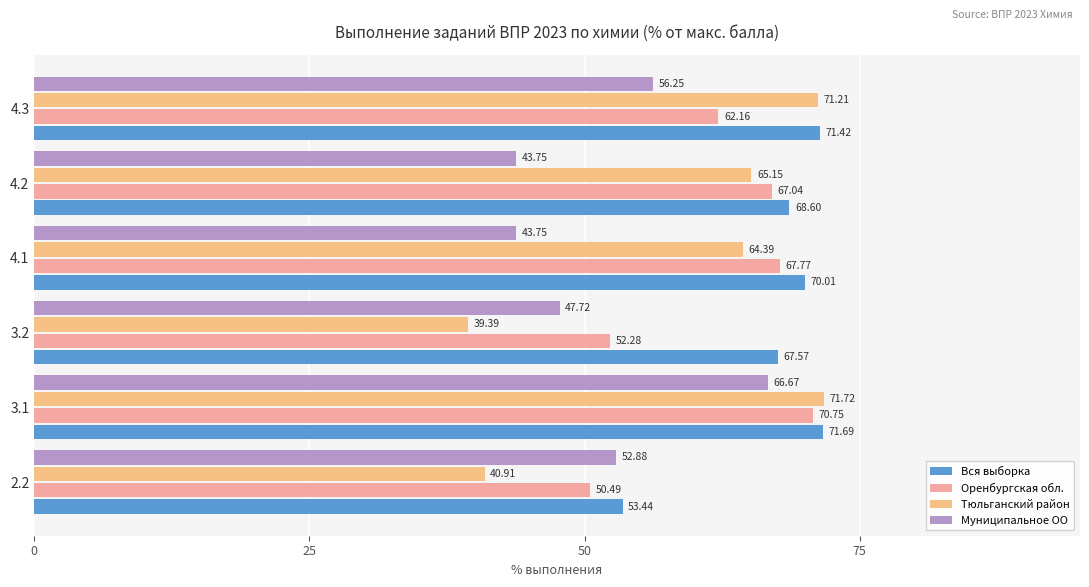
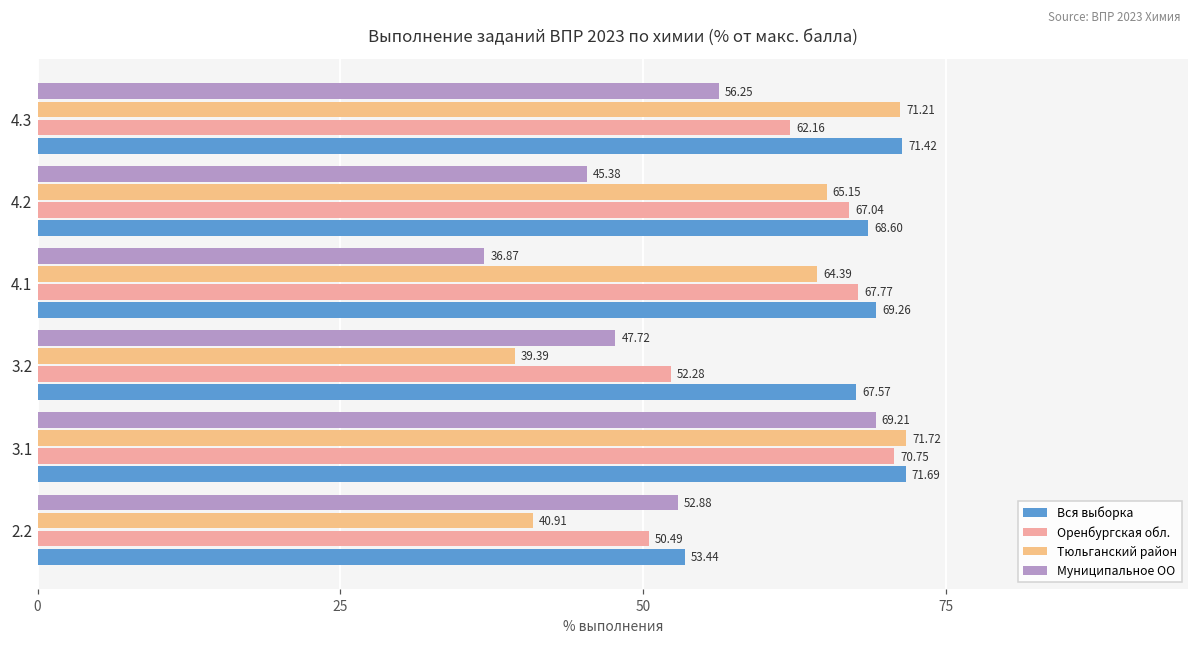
Муниципальное ОО, 4.2: 43.75 -> 45.38
Муниципальное ОО, 4.1: 43.75 -> 36.87
Вся выборка, 4.1: 70.01 -> 69.26
Муниципальное ОО, 3.1: 66.67 -> 69.21
